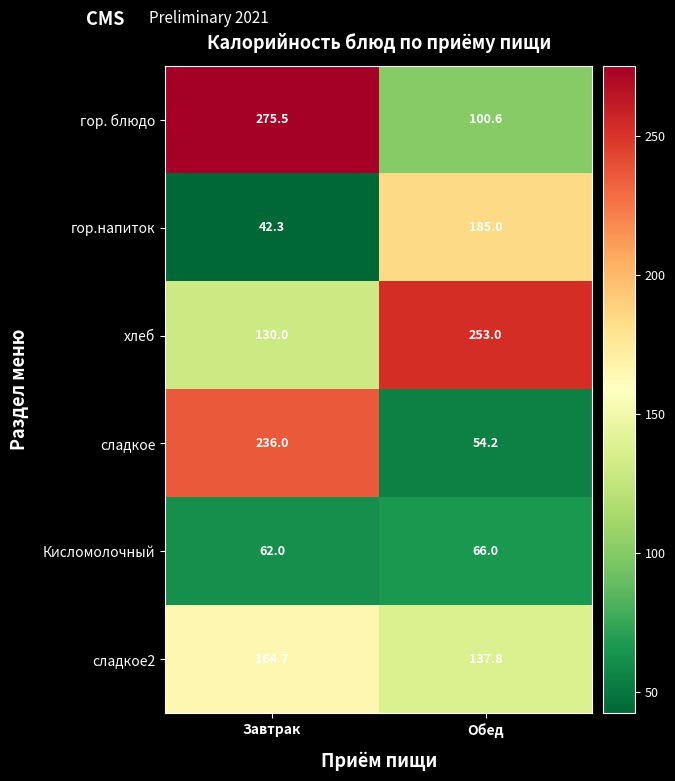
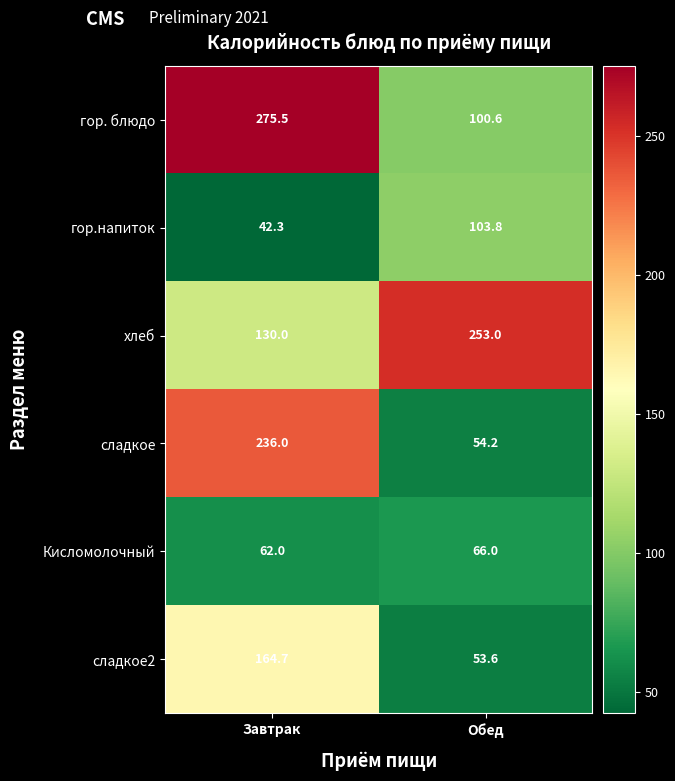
гор.напиток, Обед: 185.0 -> 103.8
сладкое2, Обед: 137.8 -> 53.6
